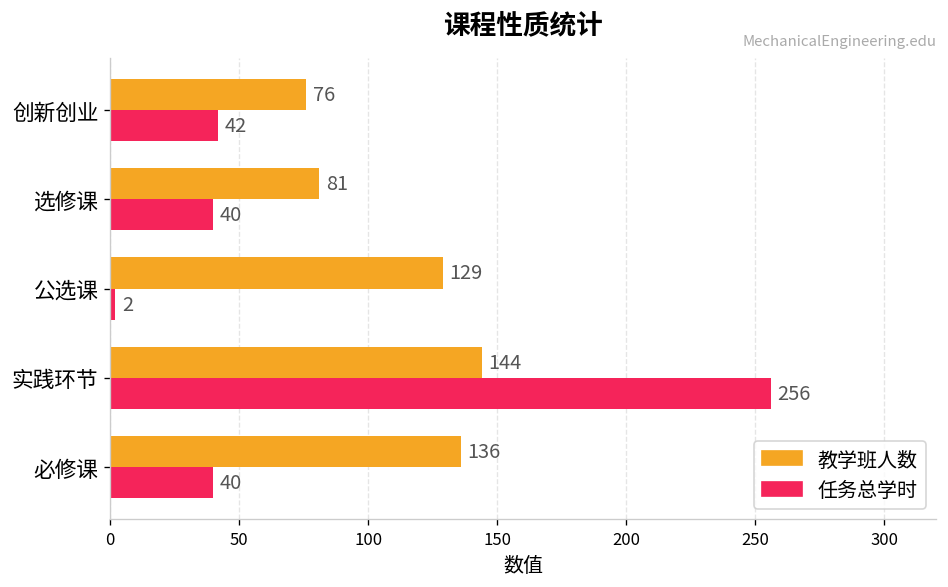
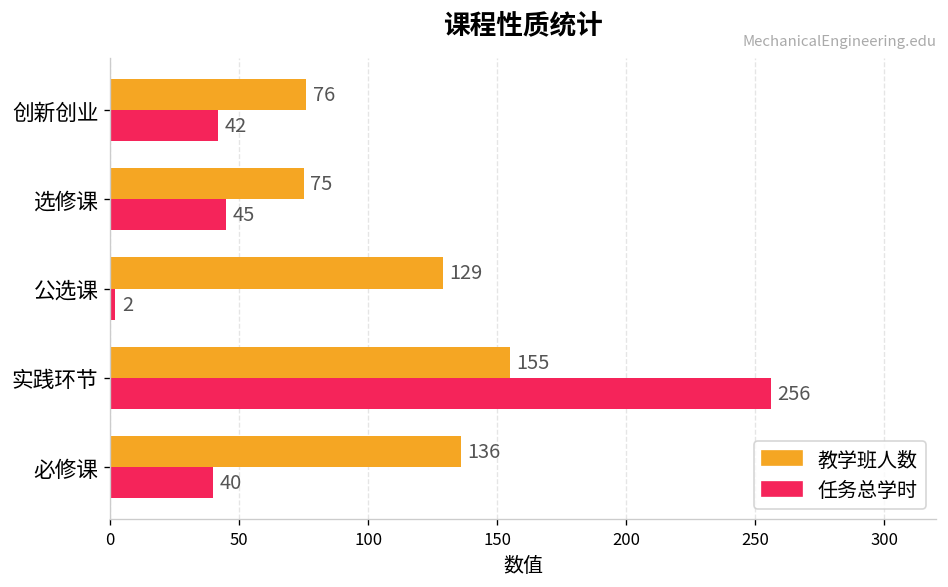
教学班人数, 选修课: 81 -> 75
任务总学时, 选修课: 40 -> 45
教学班人数, 实践环节: 144 -> 155
